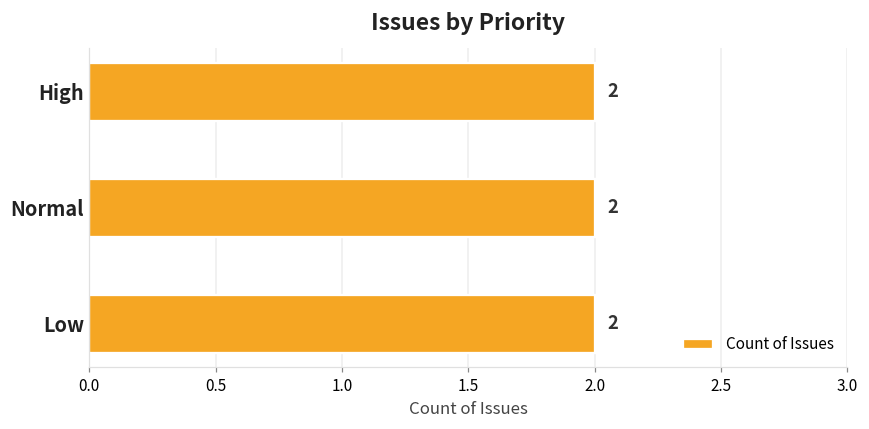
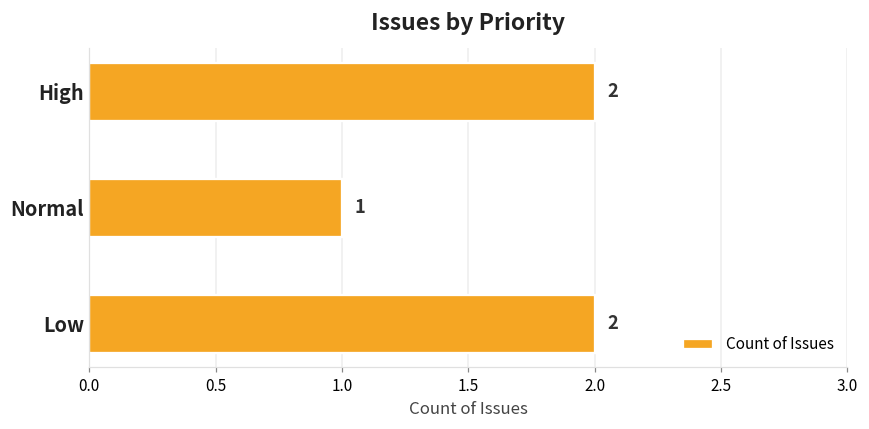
Normal: 2 -> 1
